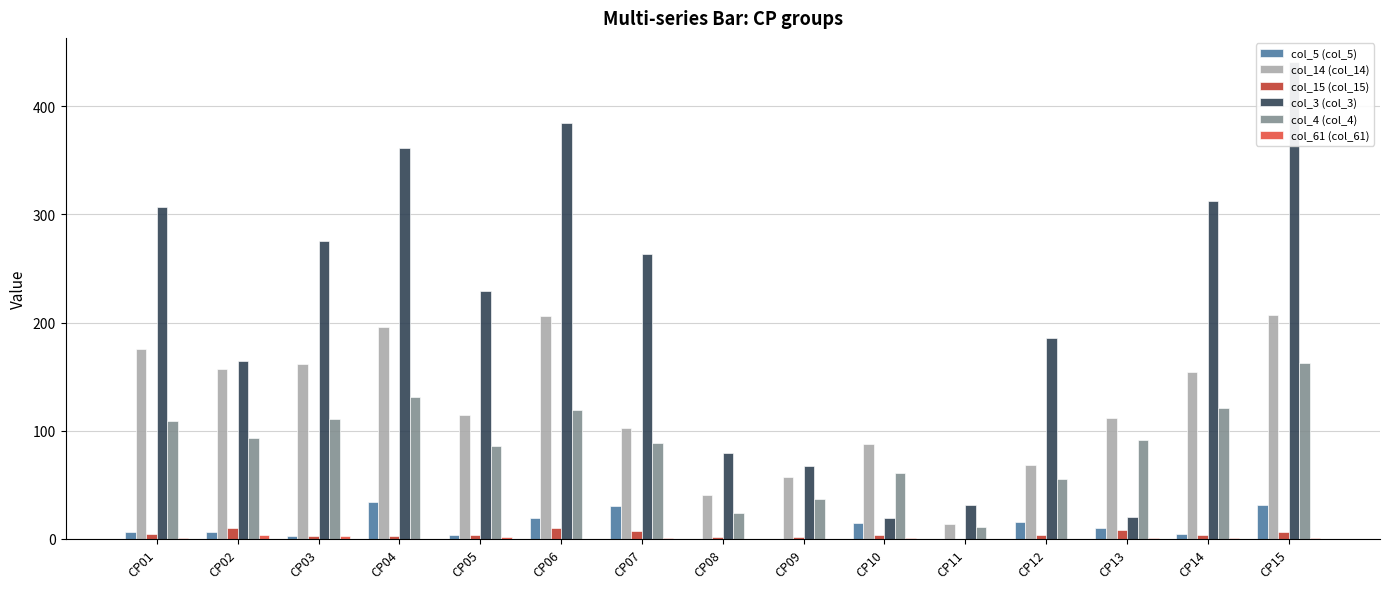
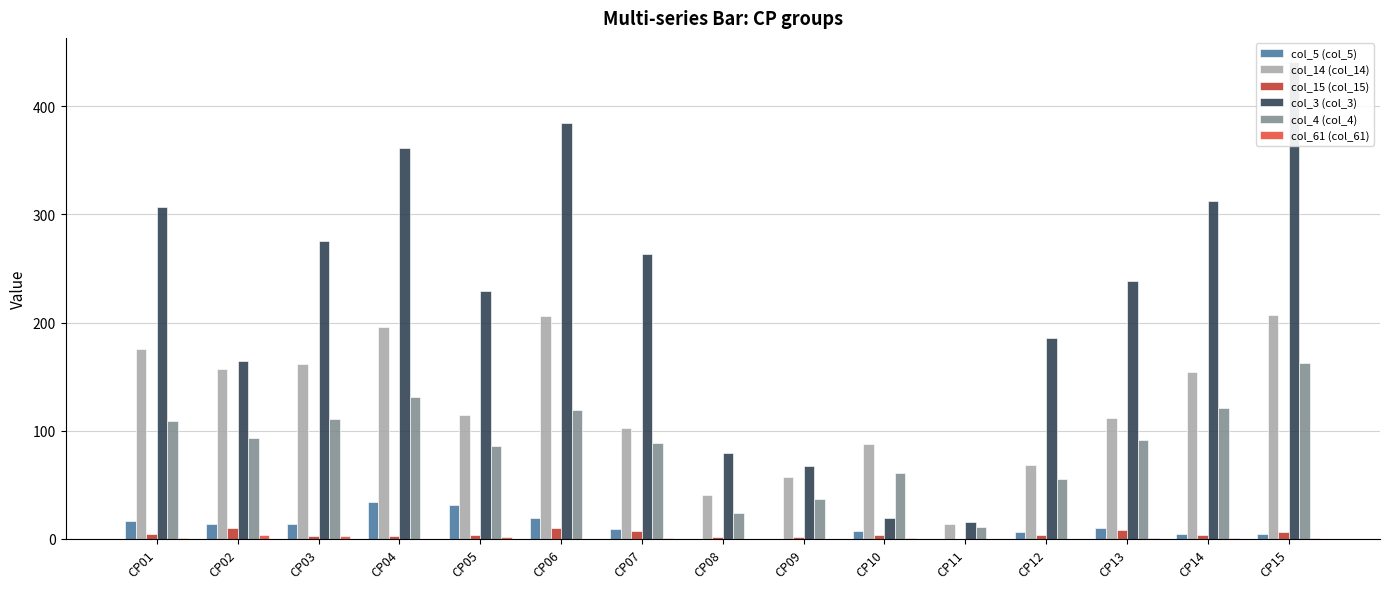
col_5 (col_5), CP01: 6 -> 17
col_5 (col_5), CP02: 6 -> 14
col_5 (col_5), CP03: 3 -> 14
col_5 (col_5), CP05: 4 -> 31
col_5 (col_5), CP07: 30 -> 9
col_5 (col_5), CP10: 15 -> 7
col_3 (col_3), CP11: 31 -> 16
col_5 (col_5), CP12: 16 -> 6
col_3 (col_3), CP13: 20 -> 238
col_5 (col_5), CP15: 31 -> 5
